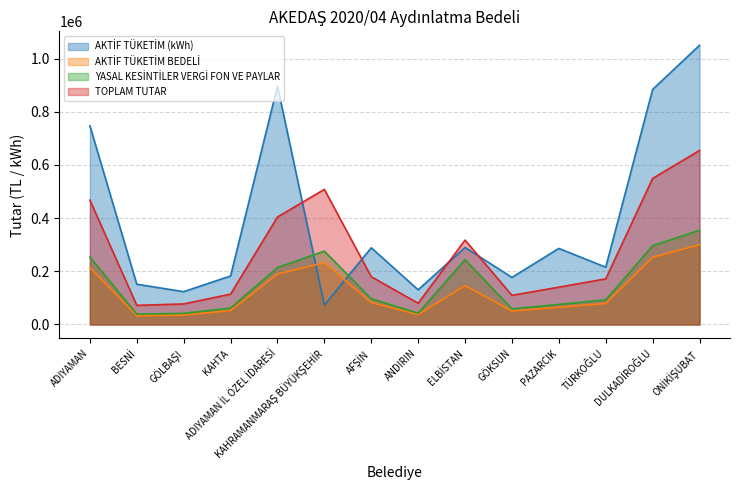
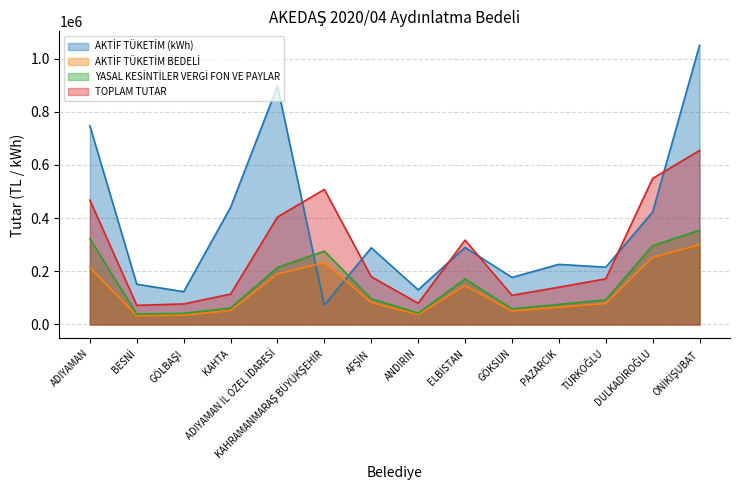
YASAL KESİNTİLER VERGİ FON VE PAYLAR, ADIYAMAN: 250000 -> 320000
AKTİF TÜKETİM (kWh), KAHTA: 180000 -> 440000
YASAL KESİNTİLER VERGİ FON VE PAYLAR, ELBİSTAN: 240000 -> 170000
AKTİF TÜKETİM (kWh), PAZARCIK: 290000 -> 230000
AKTİF TÜKETİM (kWh), DULKADİROĞLU: 880000 -> 420000
